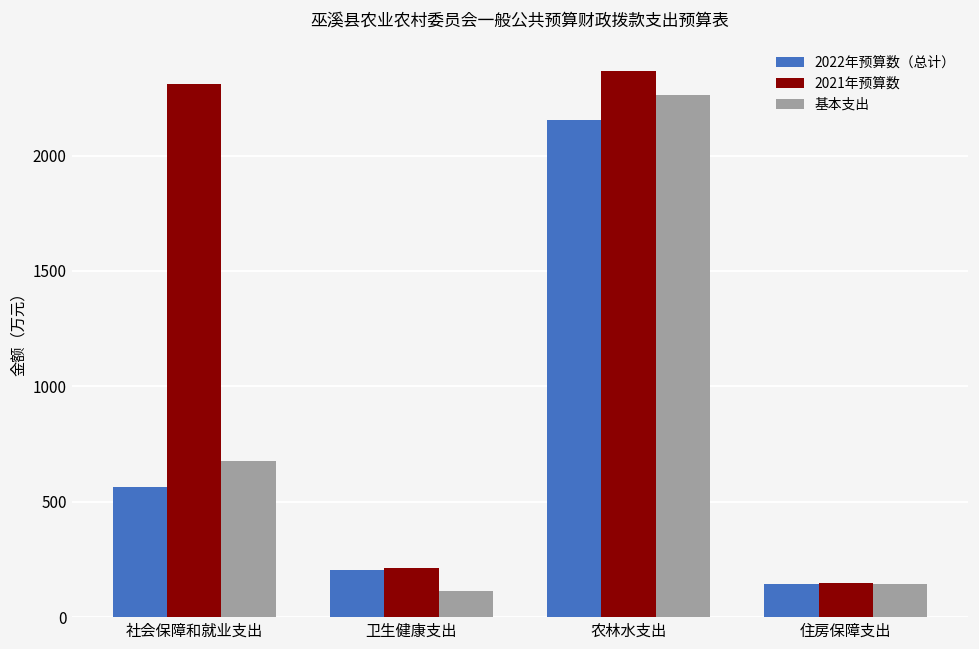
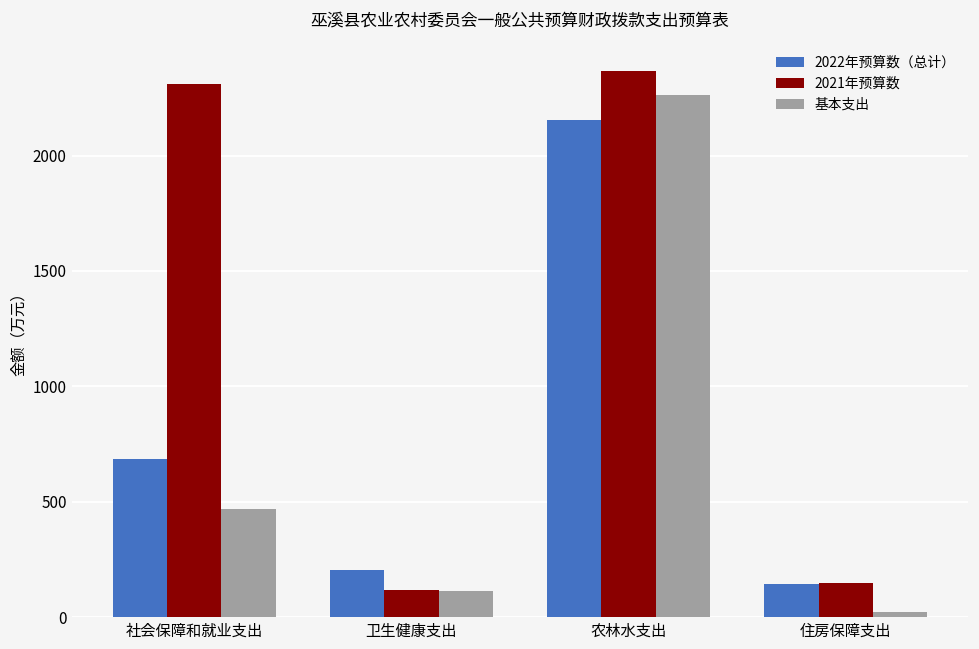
2022年预算数（总计）, 社会保障和就业支出: 570 -> 680
基本支出, 社会保障和就业支出: 680 -> 470
2021年预算数, 卫生健康支出: 210 -> 120
基本支出, 住房保障支出: 150 -> 20
